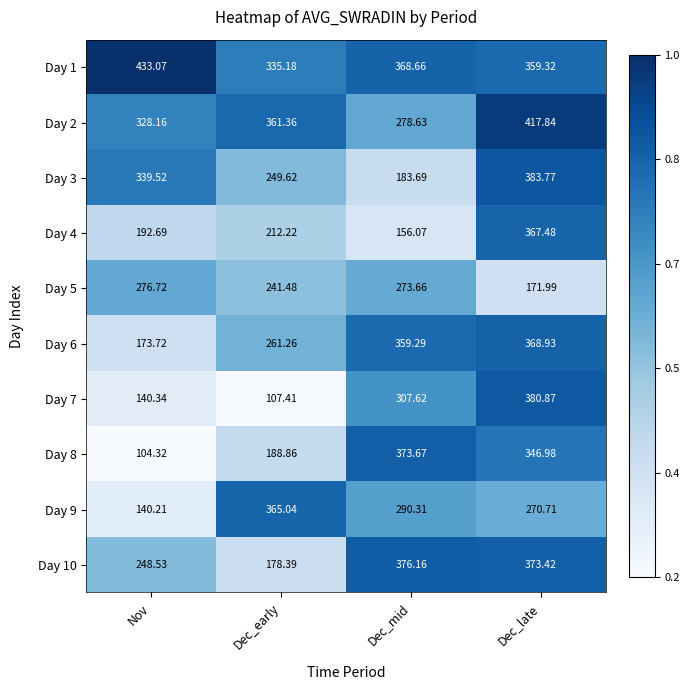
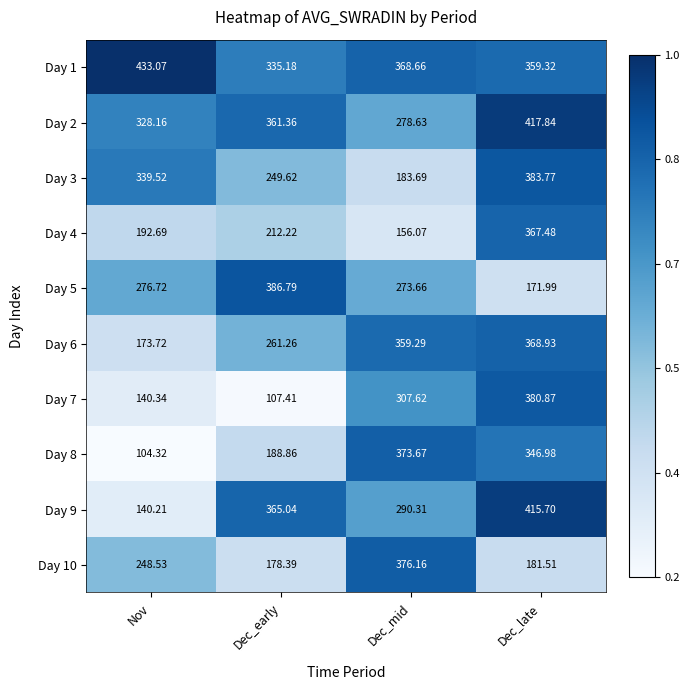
Day 5, Dec_early: 241.48 -> 386.79
Day 9, Dec_late: 270.71 -> 415.70
Day 10, Dec_late: 373.42 -> 181.51
